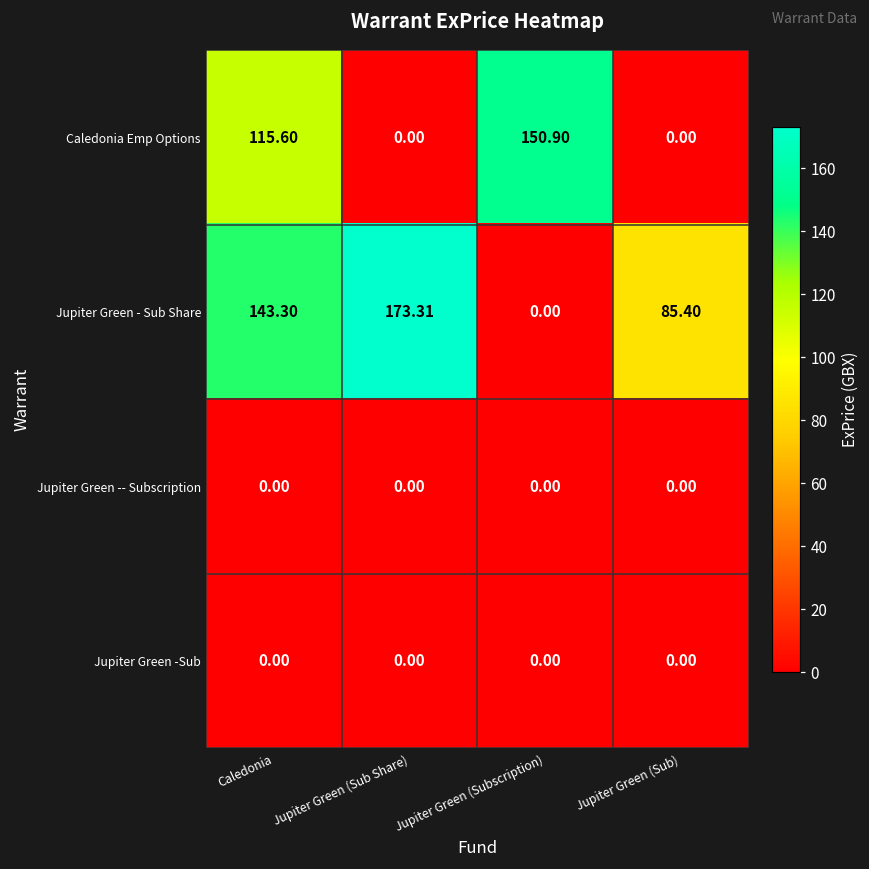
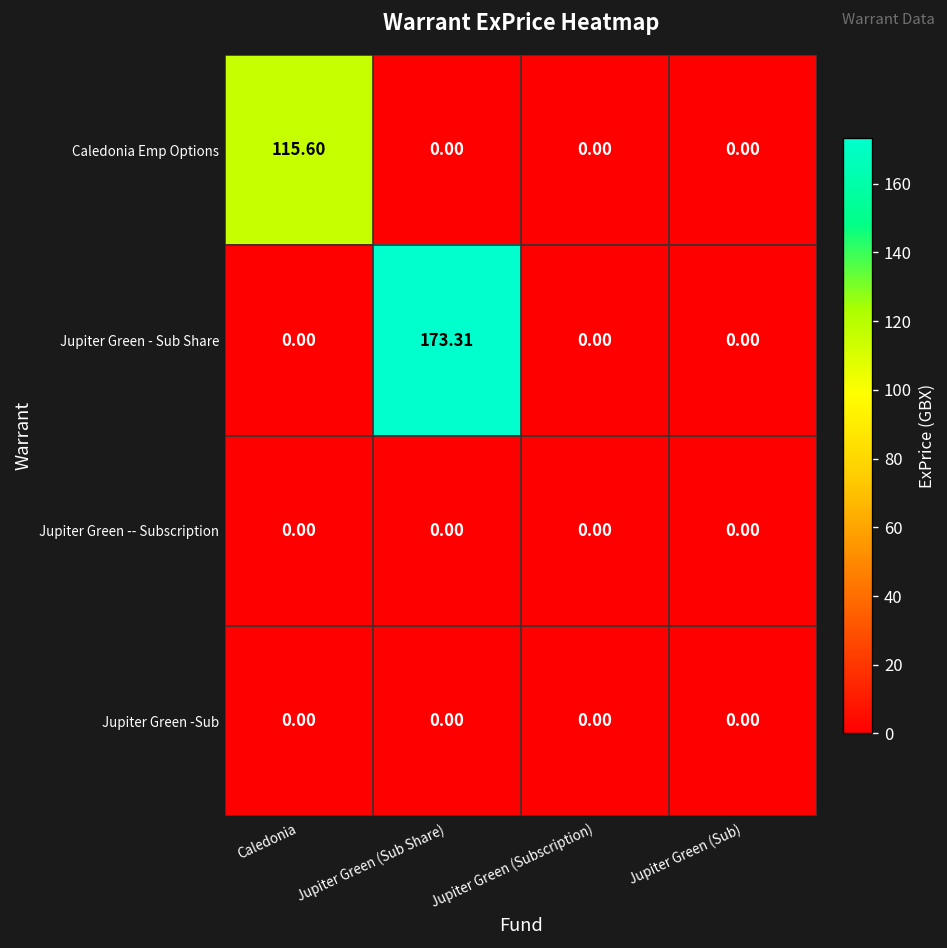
Caledonia Emp Options, Jupiter Green (Subscription): 150.90 -> 0.00
Jupiter Green - Sub Share, Caledonia: 143.30 -> 0.00
Jupiter Green - Sub Share, Jupiter Green (Sub): 85.40 -> 0.00
